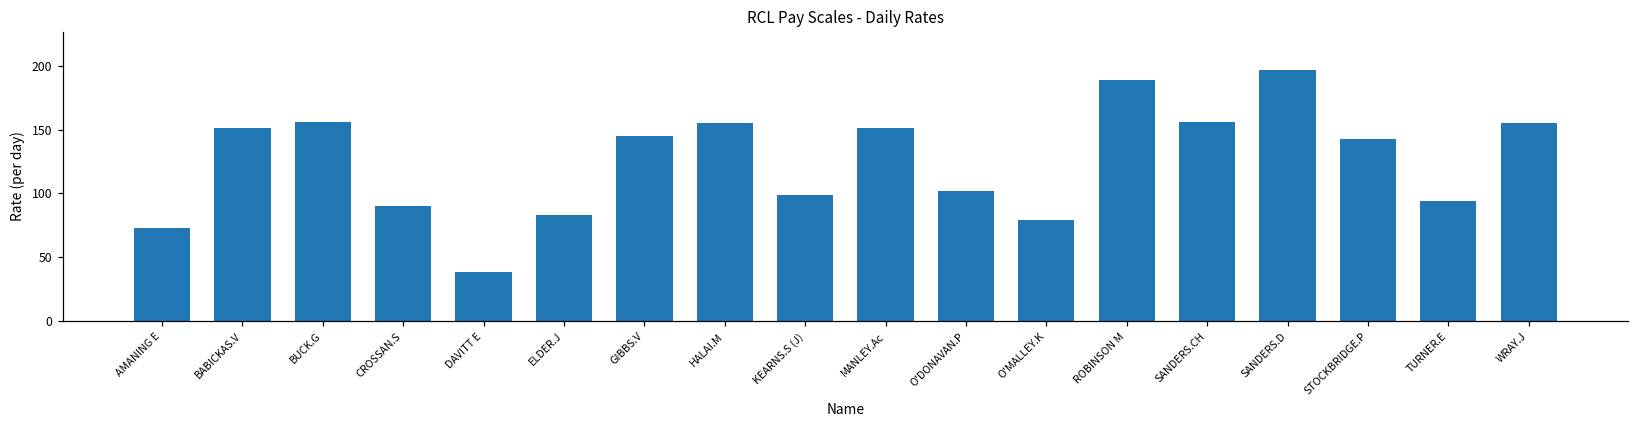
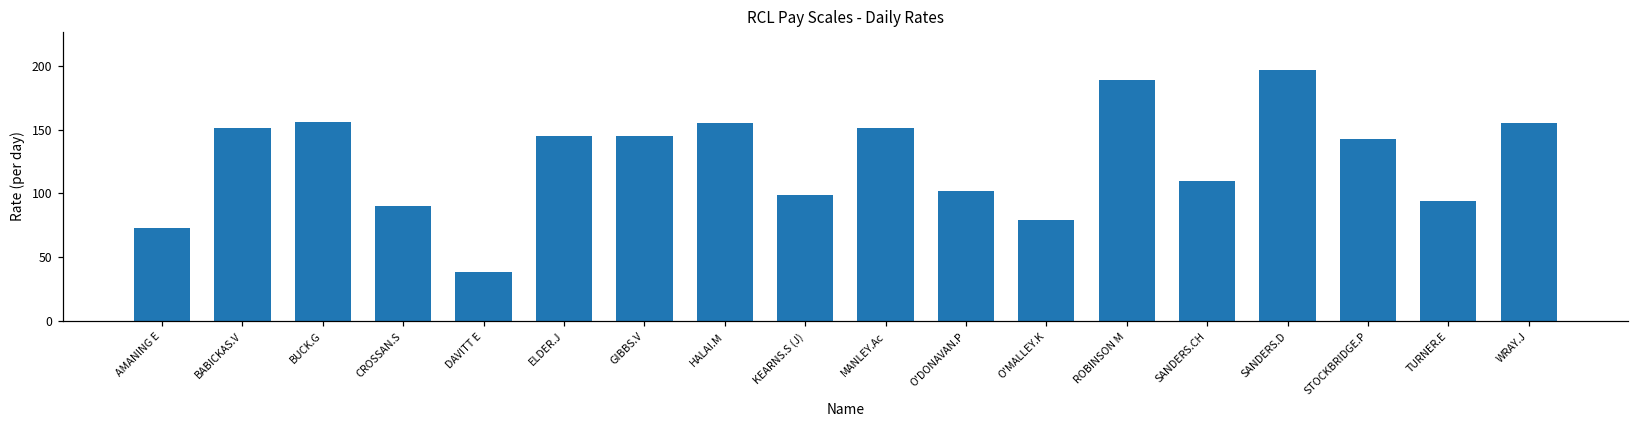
ELDER.J: 83 -> 145
SANDERS.CH: 156 -> 110
